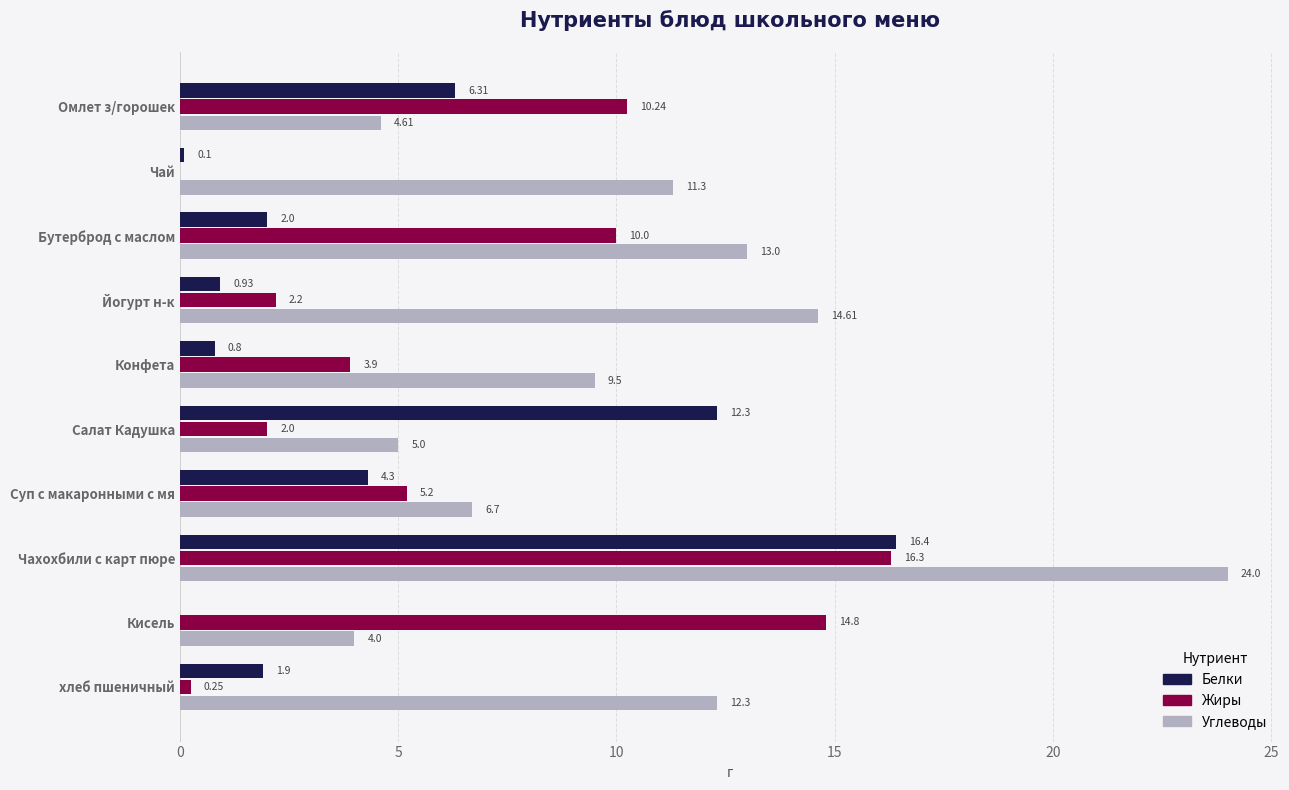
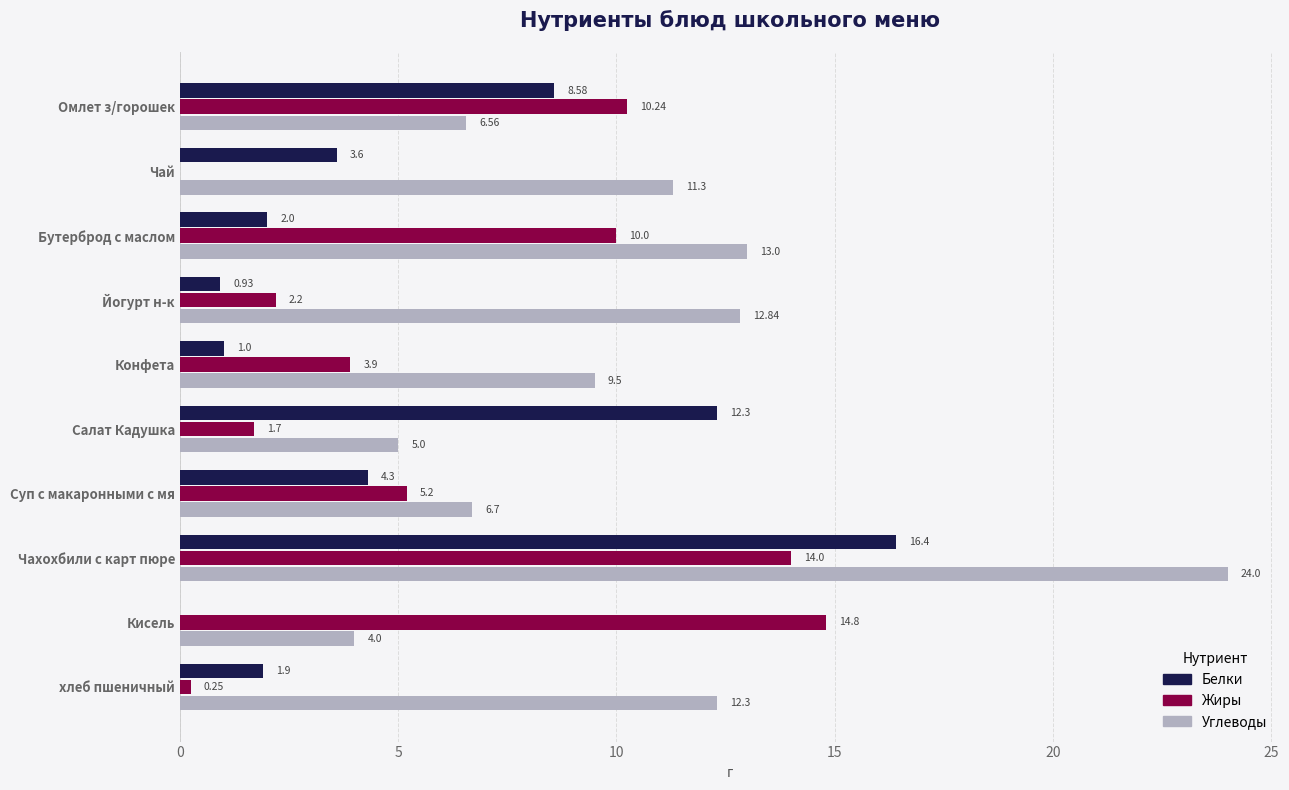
Белки, Омлет з/горошек: 6.31 -> 8.58
Углеводы, Омлет з/горошек: 4.61 -> 6.56
Белки, Чай: 0.1 -> 3.6
Углеводы, Йогурт н-к: 14.61 -> 12.84
Белки, Конфета: 0.8 -> 1.0
Жиры, Салат Кадушка: 2.0 -> 1.7
Жиры, Чахохбили с карт пюре: 16.3 -> 14.0
